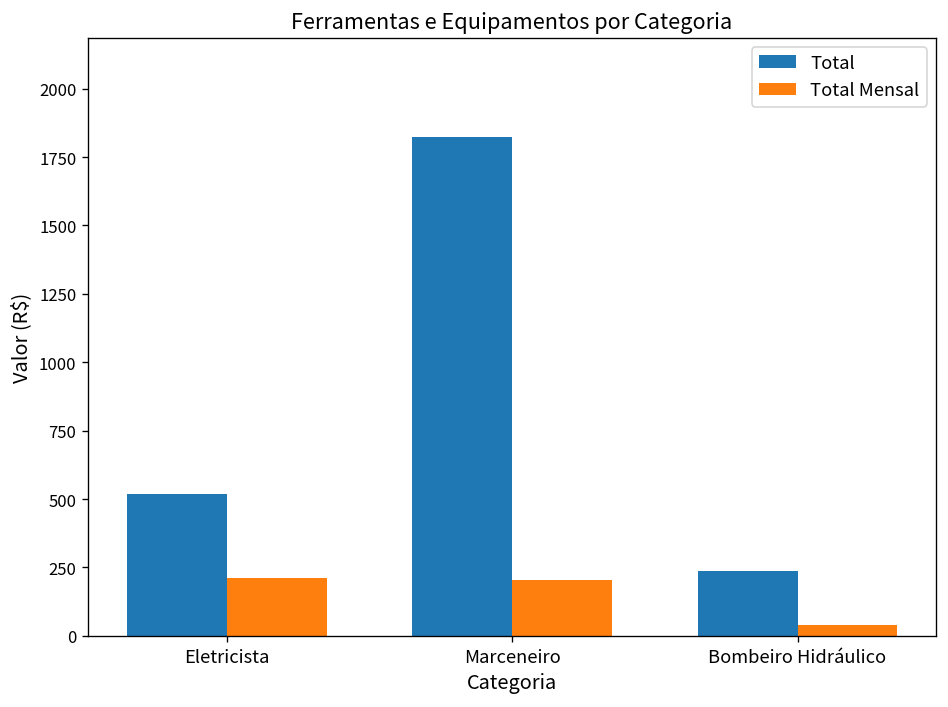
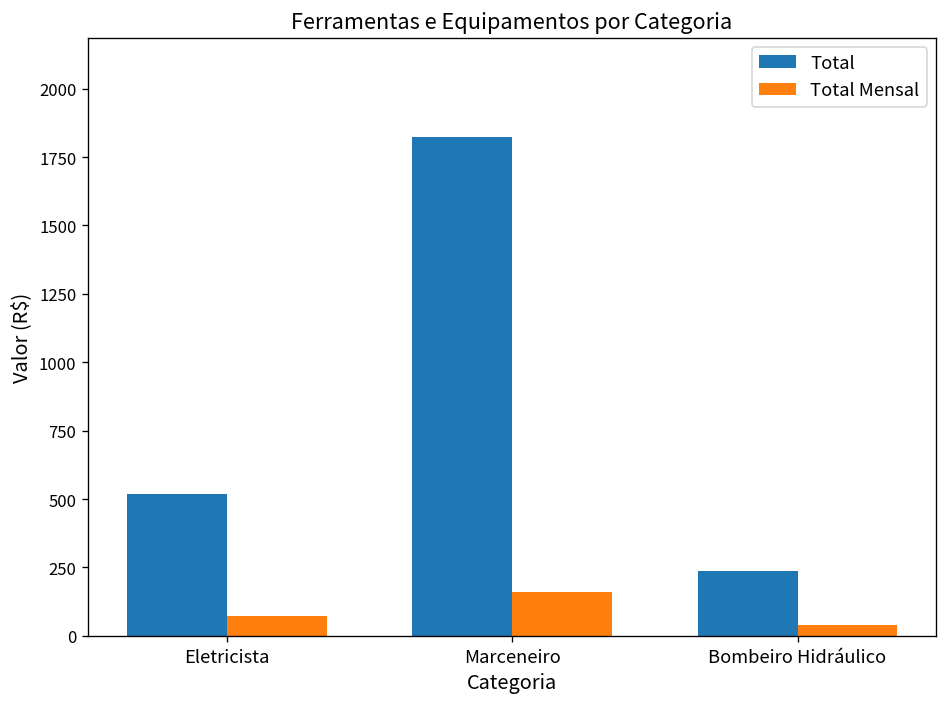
Total Mensal, Eletricista: 210 -> 70
Total Mensal, Marceneiro: 200 -> 160
